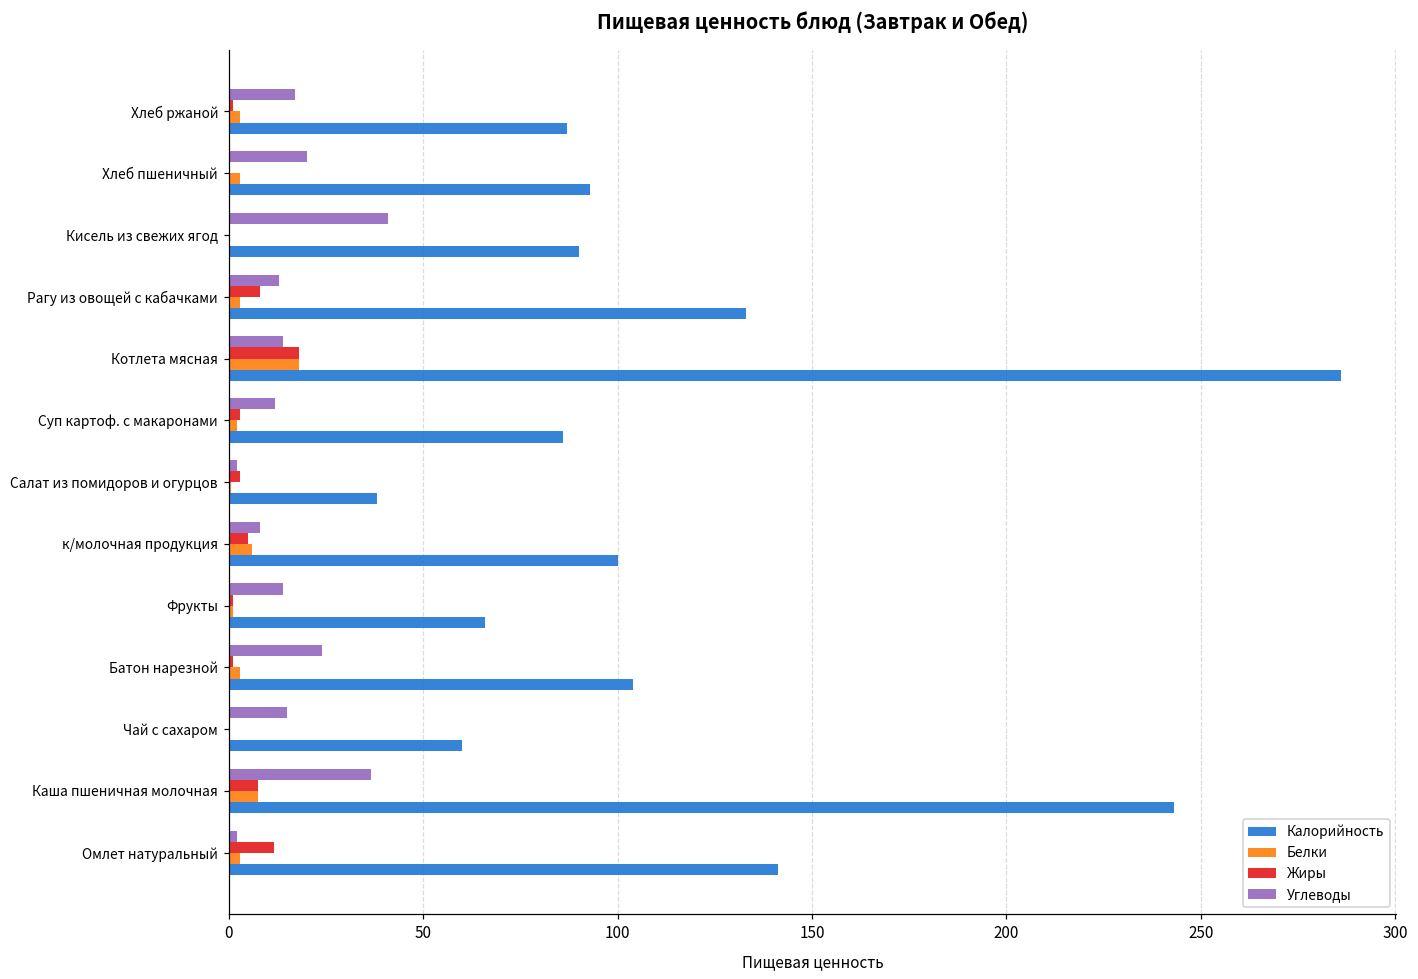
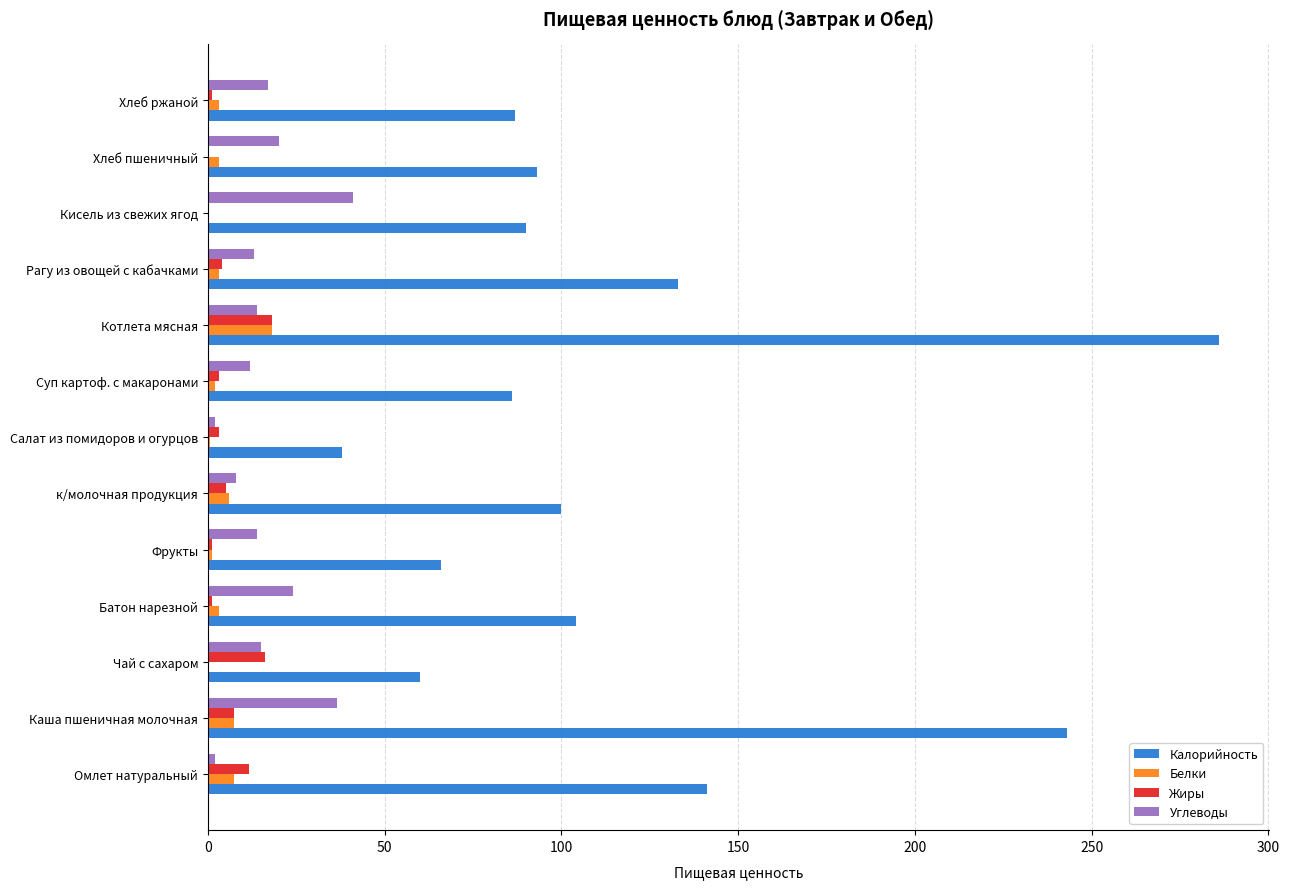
Жиры, Рагу из овощей с кабачками: 8 -> 4
Жиры, Чай с сахаром: 0 -> 16
Белки, Омлет натуральный: 3 -> 7
